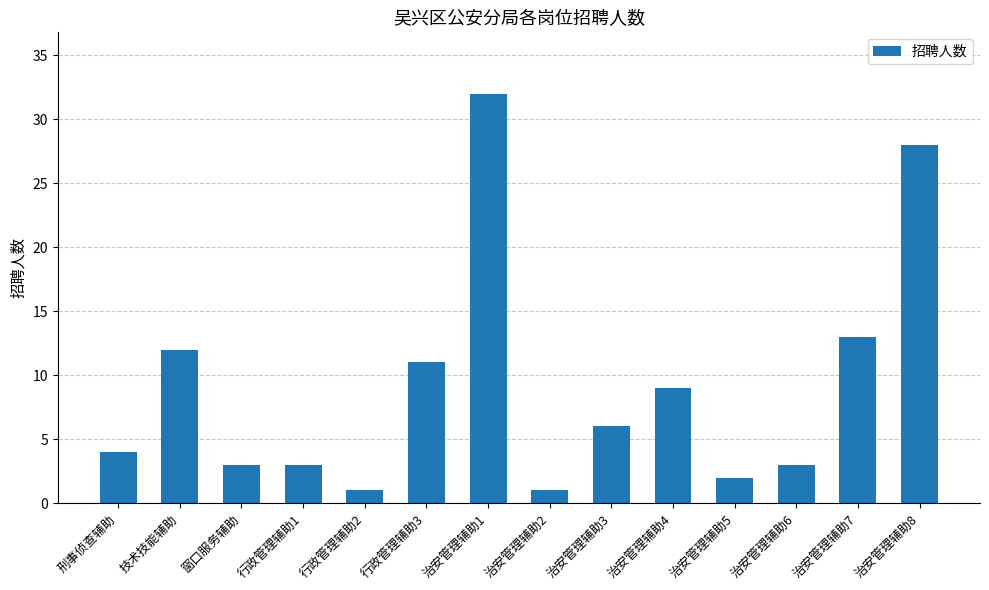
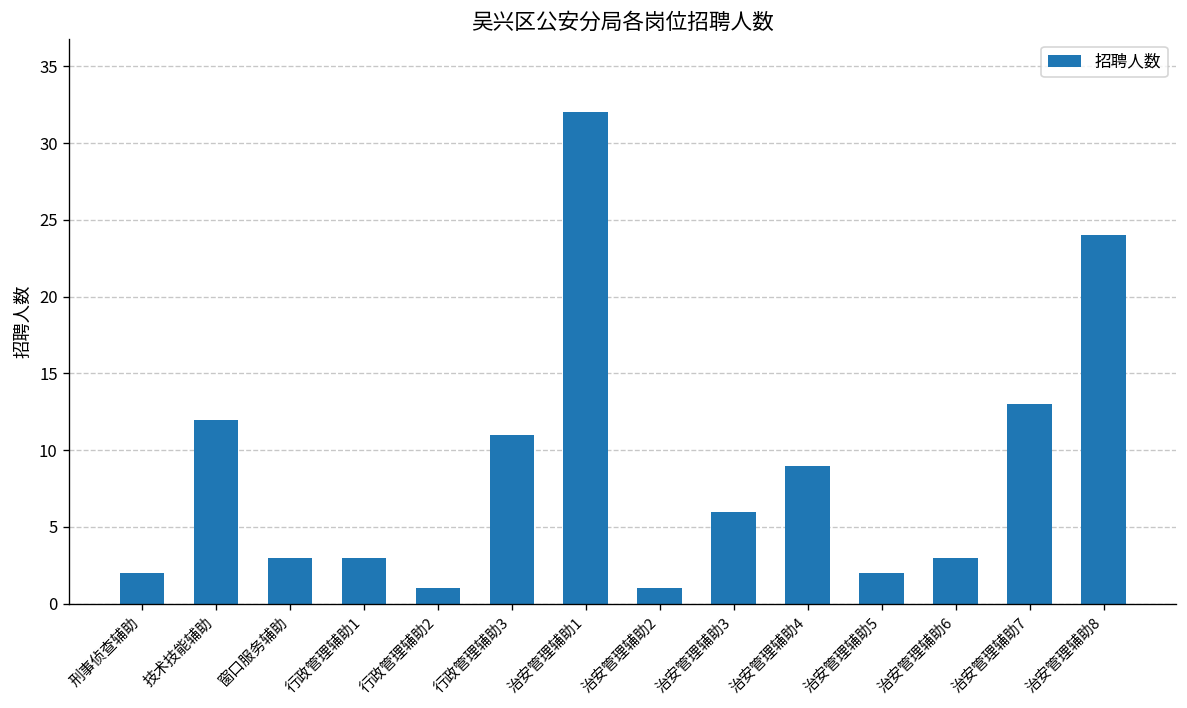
刑事侦查辅助: 4 -> 2
治安管理辅助8: 28 -> 24
